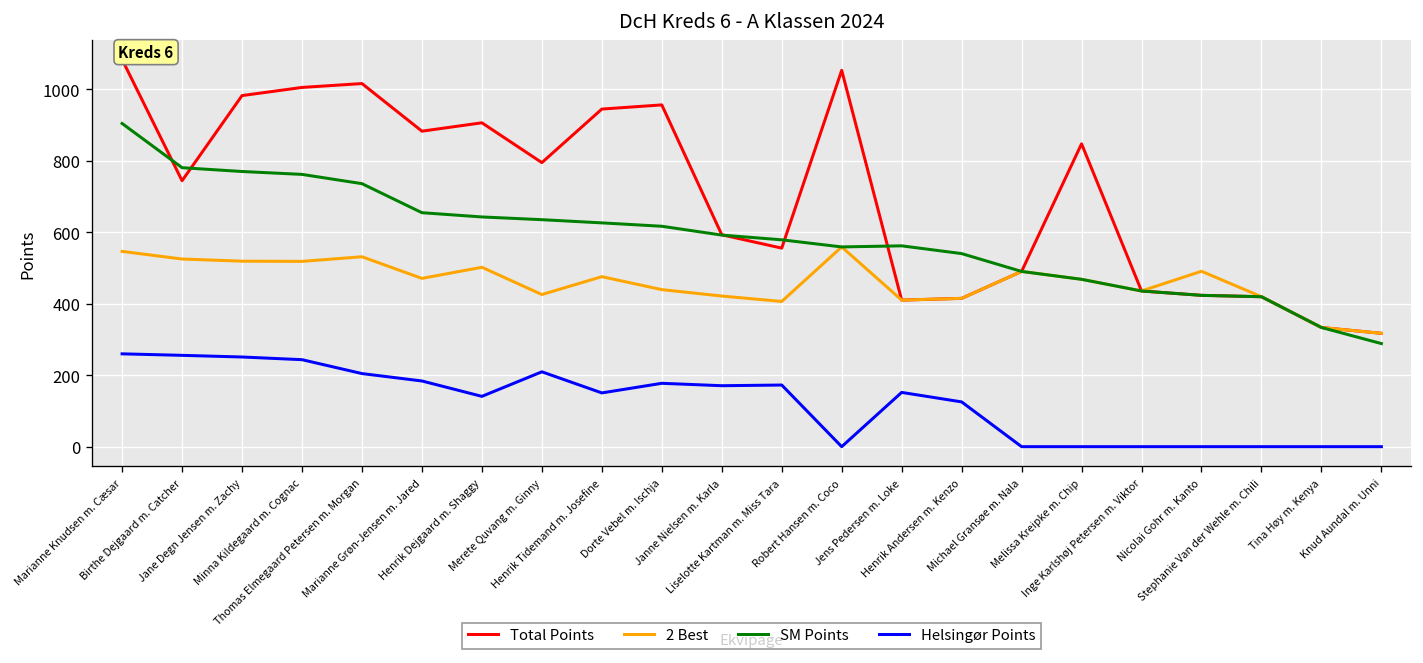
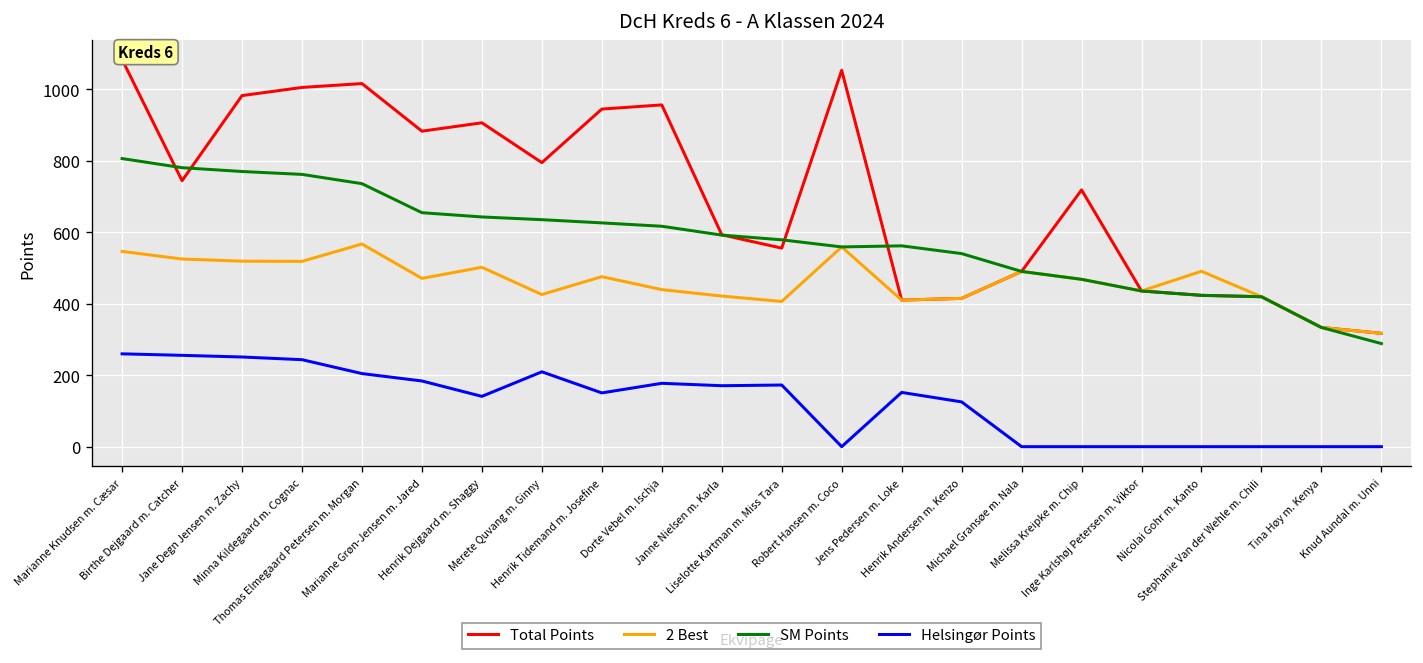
SM Points, Marianne Knudsen m. Cæsar: 900 -> 810
2 Best, Thomas Elmegaard Petersen m. Morgan: 530 -> 570
Total Points, Melissa Kreipke m. Chip: 850 -> 720
